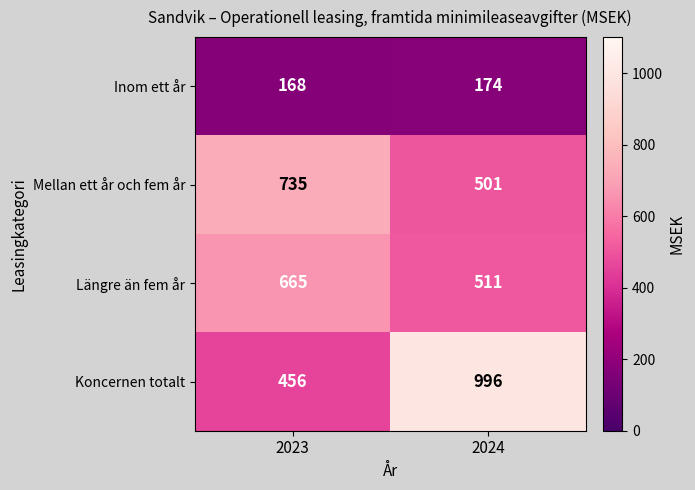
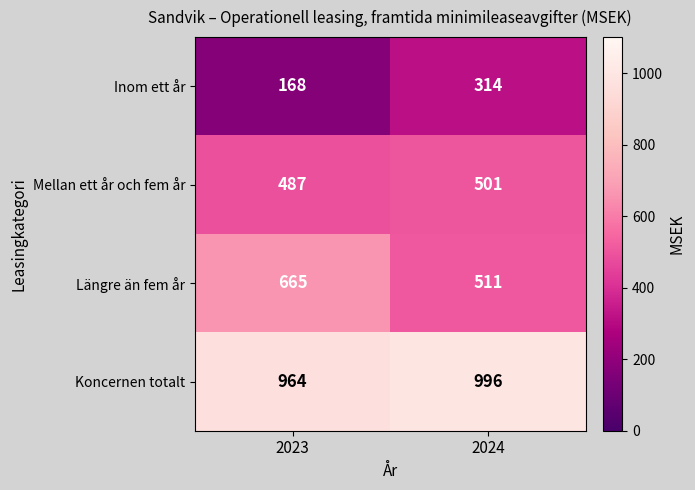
Inom ett år, 2024: 174 -> 314
Mellan ett år och fem år, 2023: 735 -> 487
Koncernen totalt, 2023: 456 -> 964
